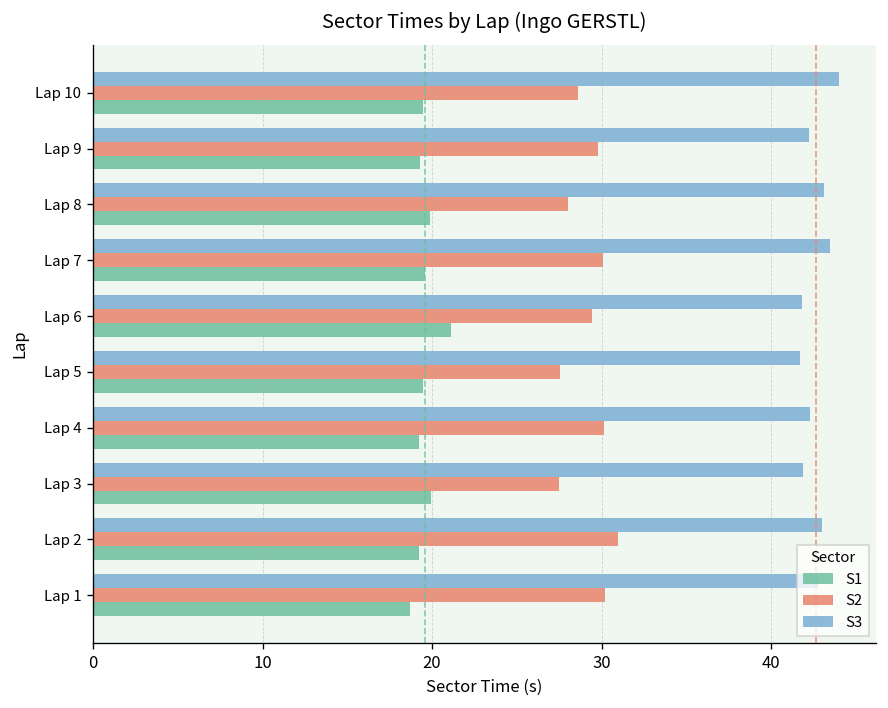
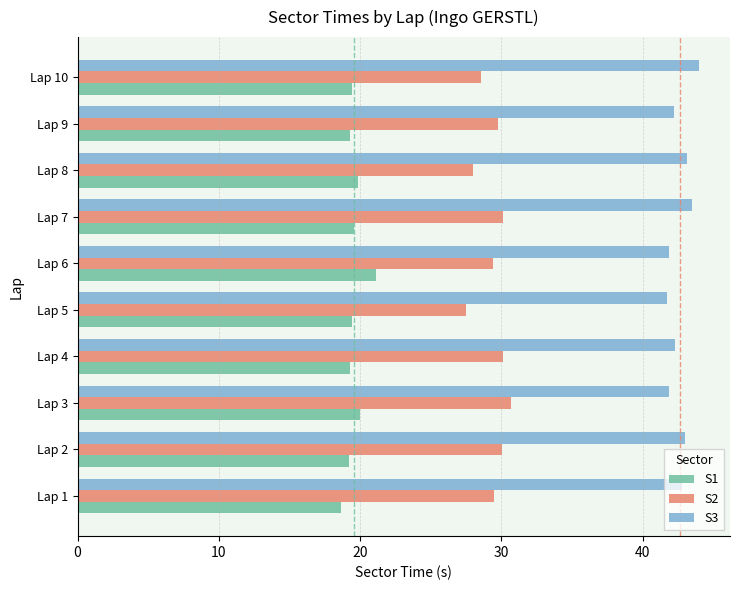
S2, Lap 3: 27.5 -> 30.7
S2, Lap 2: 31.0 -> 30.0
S2, Lap 1: 30.2 -> 29.5
